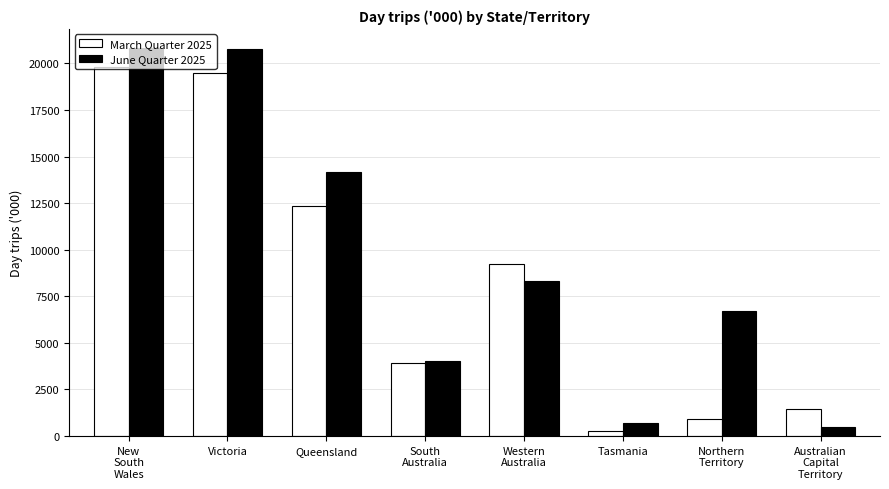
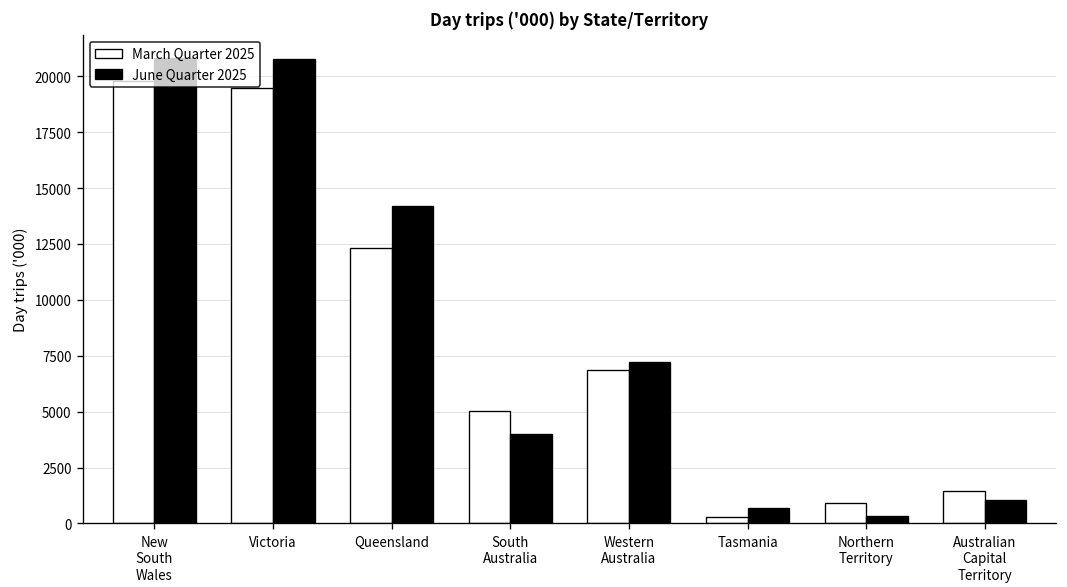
March Quarter 2025, South Australia: 3900 -> 5000
March Quarter 2025, Western Australia: 9200 -> 6900
June Quarter 2025, Western Australia: 8300 -> 7200
June Quarter 2025, Northern Territory: 6700 -> 400
June Quarter 2025, Australian Capital Territory: 500 -> 1000
